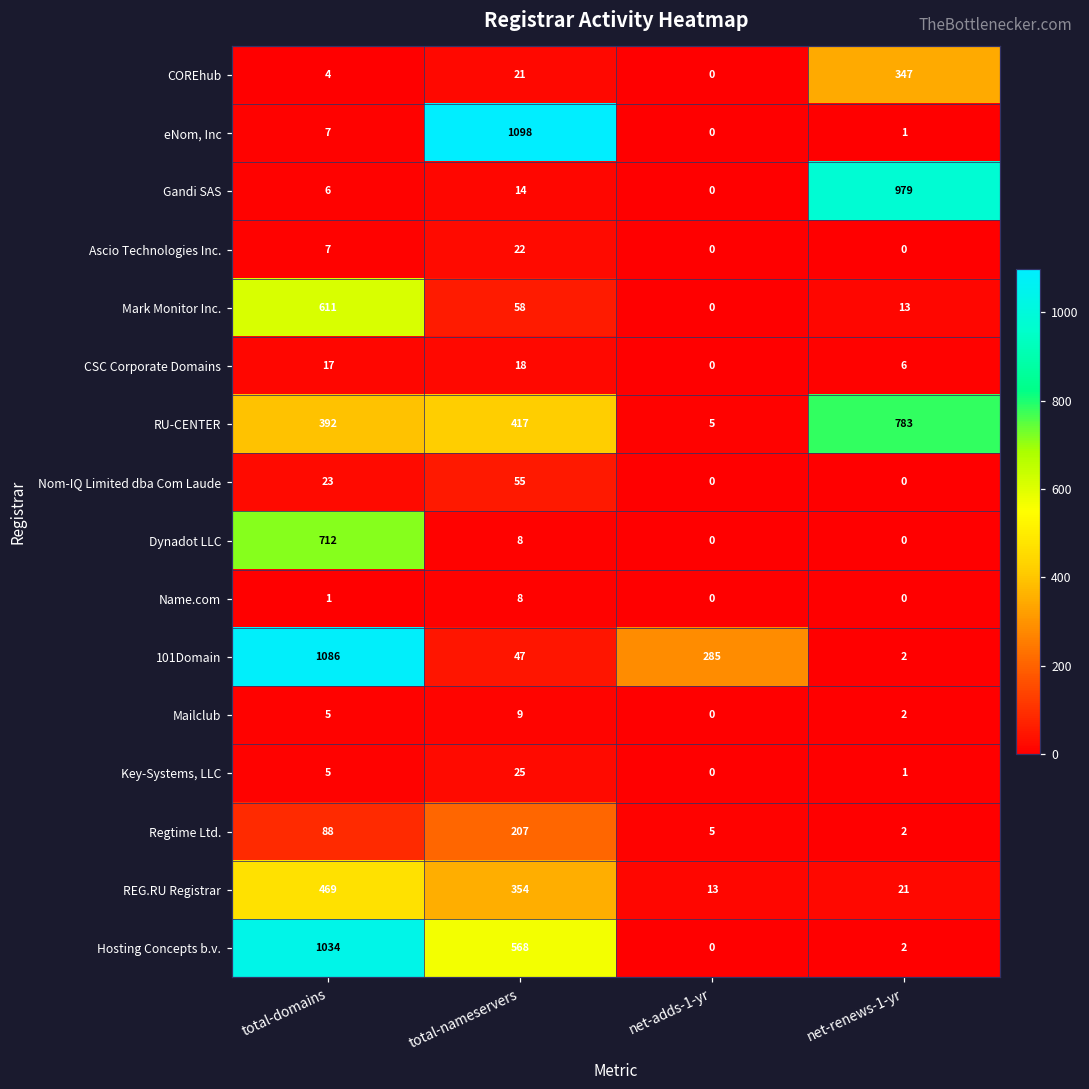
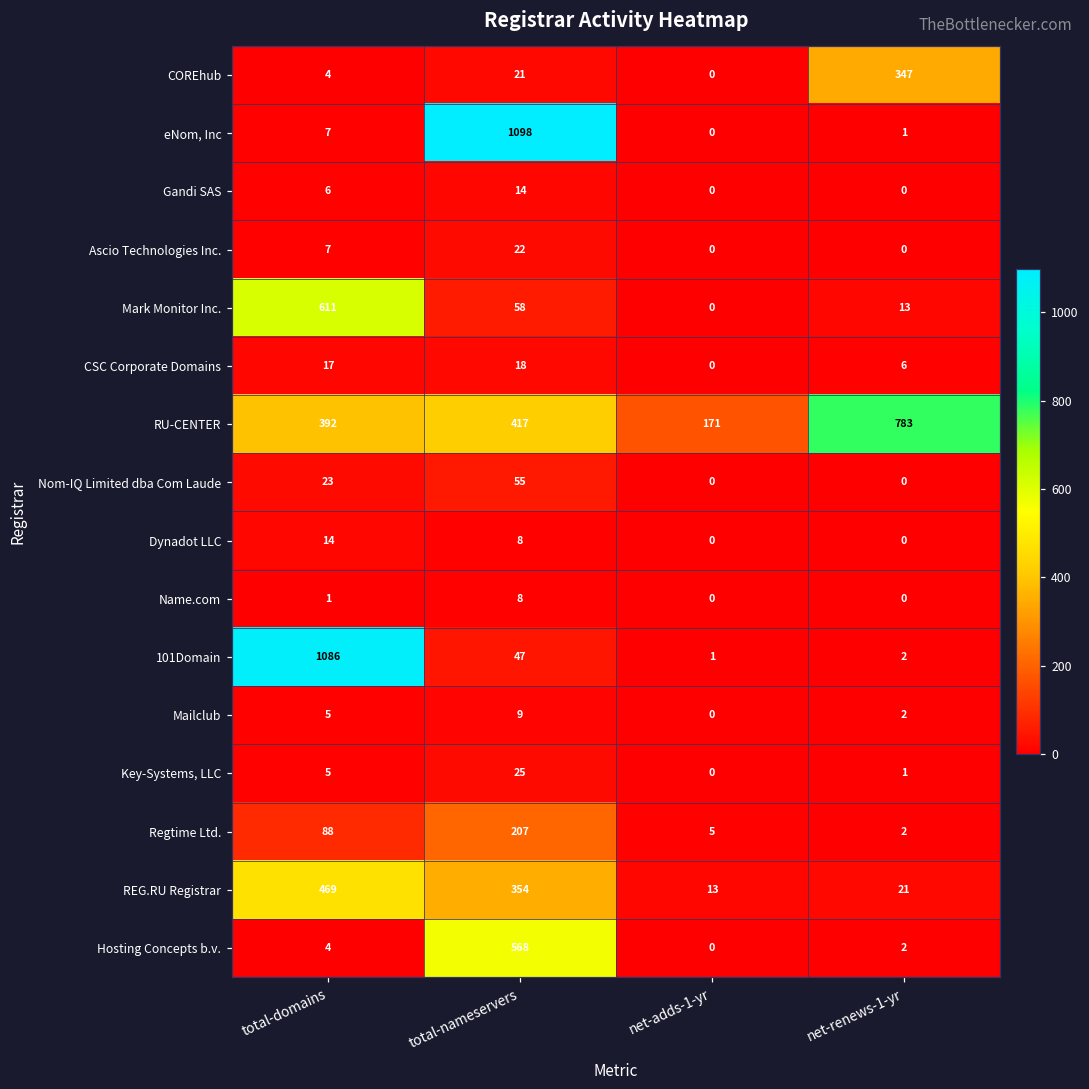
Gandi SAS, net-renews-1-yr: 979 -> 0
RU-CENTER, net-adds-1-yr: 5 -> 171
Dynadot LLC, total-domains: 712 -> 14
101Domain, net-adds-1-yr: 285 -> 1
Hosting Concepts b.v., total-domains: 1034 -> 4
